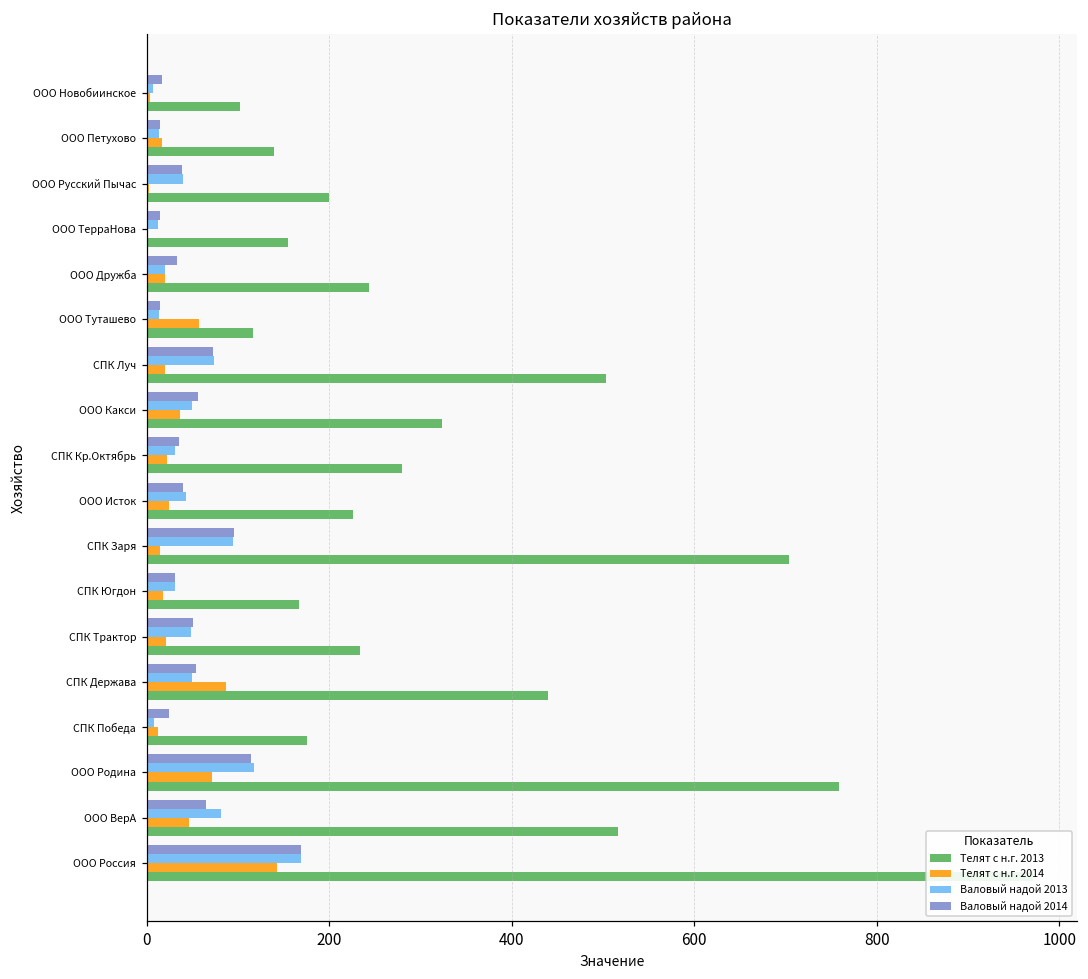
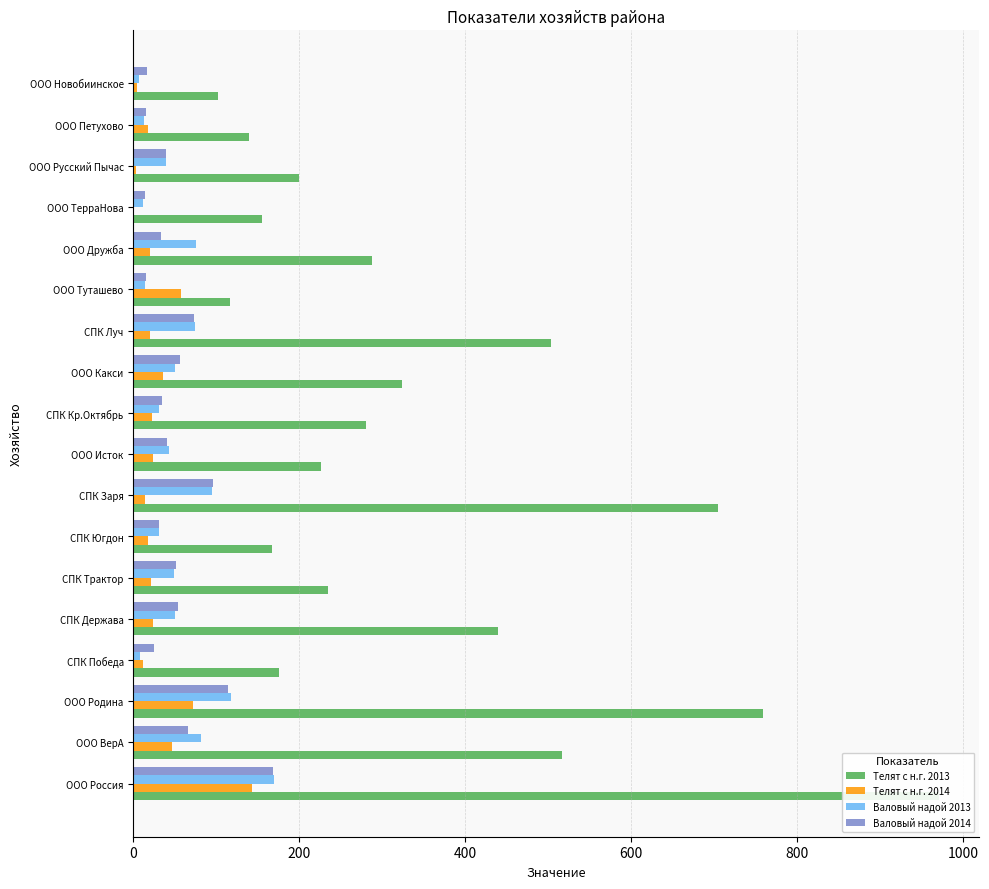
Валовый надой 2013, ООО Дружба: 20 -> 80
Телят с н.г. 2013, ООО Дружба: 240 -> 290
Телят с н.г. 2014, СПК Держава: 90 -> 20
